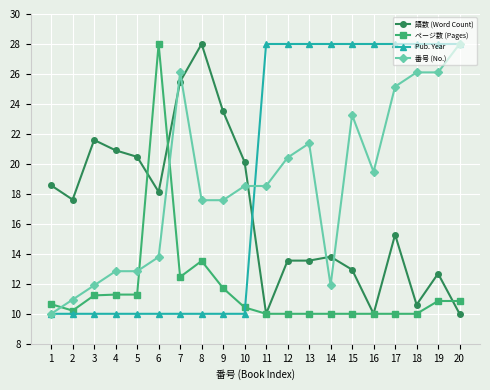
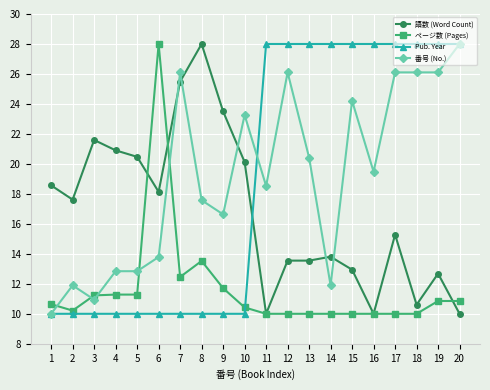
番号 (No.), 2: 10.9 -> 11.9
番号 (No.), 3: 11.9 -> 10.9
番号 (No.), 9: 17.6 -> 16.6
番号 (No.), 10: 18.5 -> 23.3
番号 (No.), 12: 20.4 -> 26.1
番号 (No.), 13: 21.4 -> 20.4
番号 (No.), 15: 23.3 -> 24.2
番号 (No.), 17: 25.2 -> 26.1
